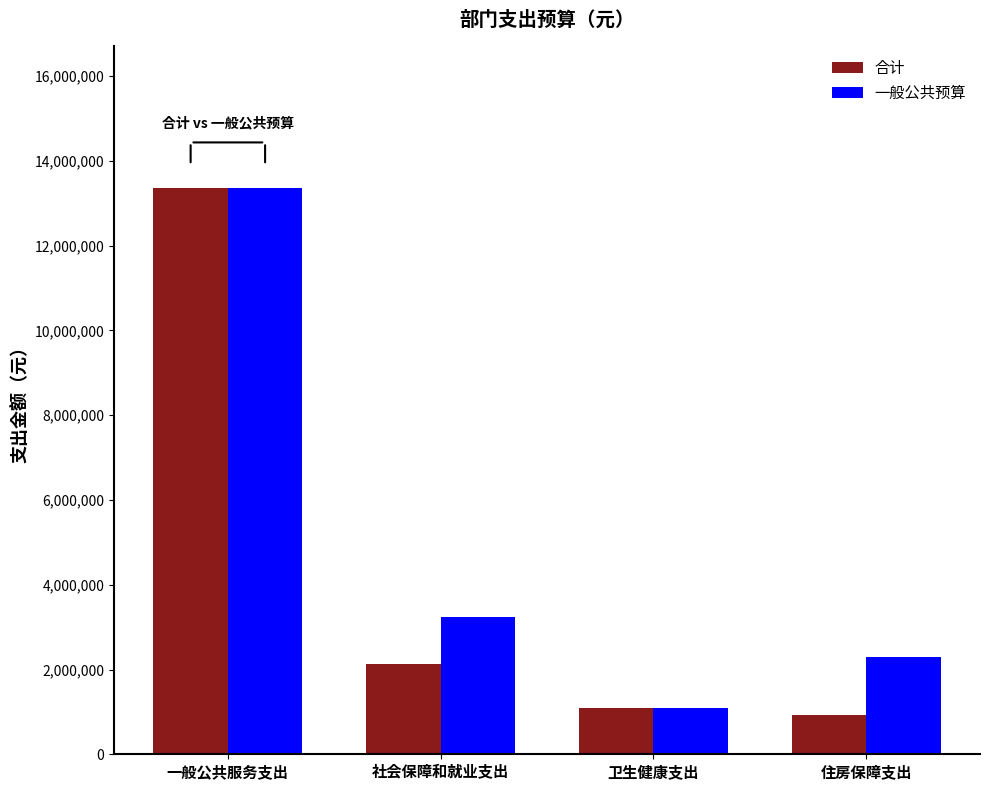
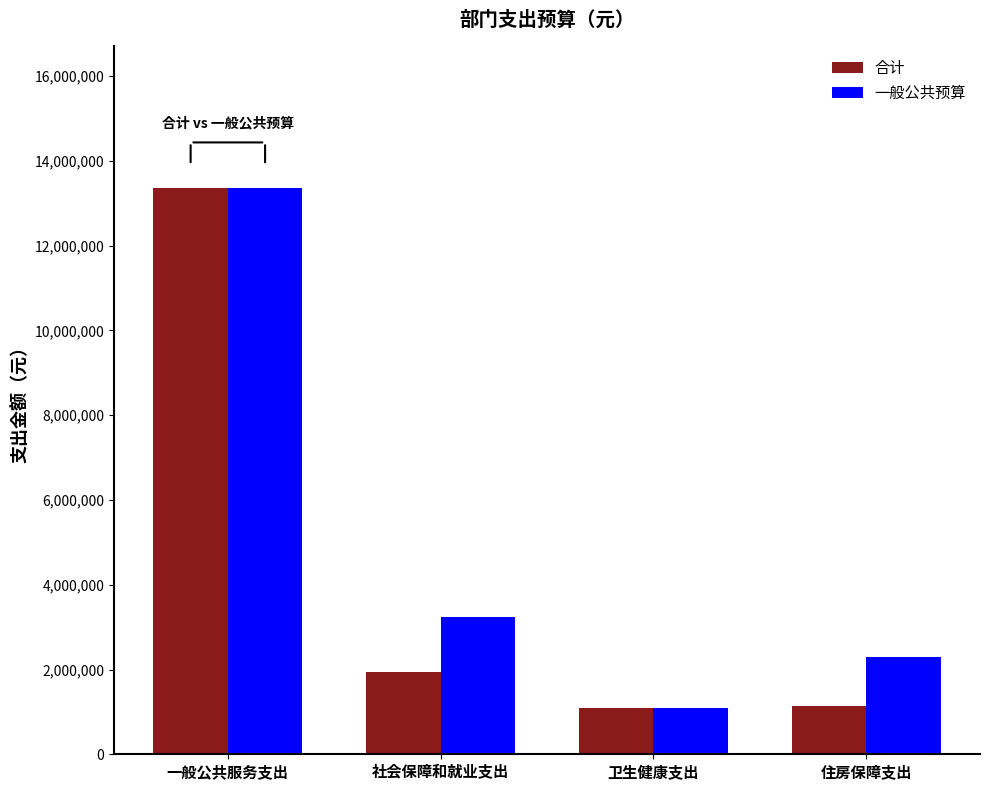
合计, 社会保障和就业支出: 2,100,000 -> 1,900,000
合计, 住房保障支出: 900,000 -> 1,100,000
